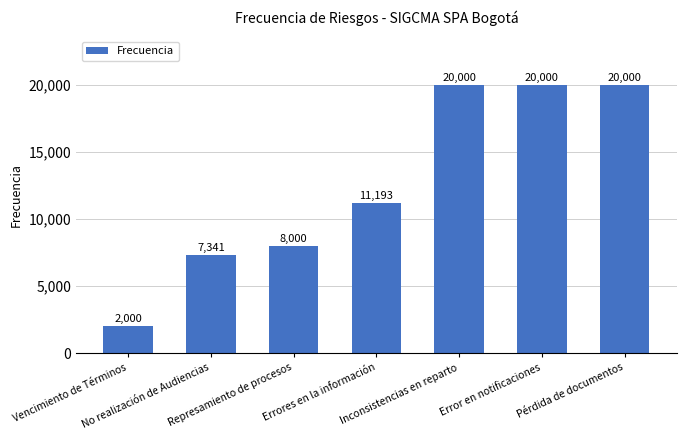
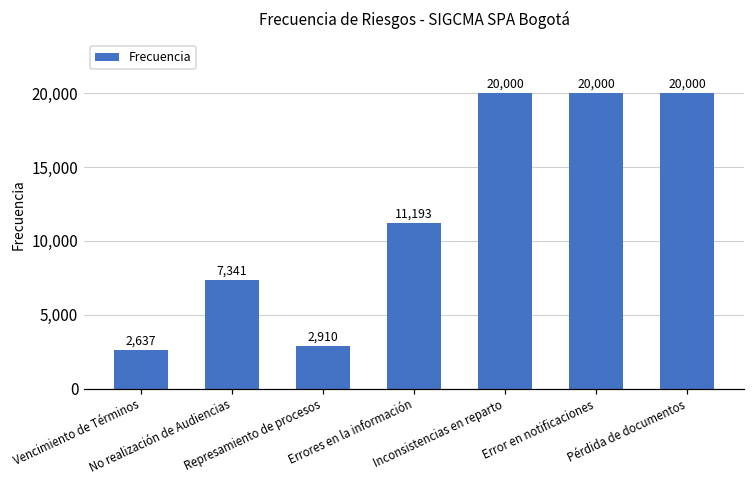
Vencimiento de Términos: 2,000 -> 2,637
Represamiento de procesos: 8,000 -> 2,910
